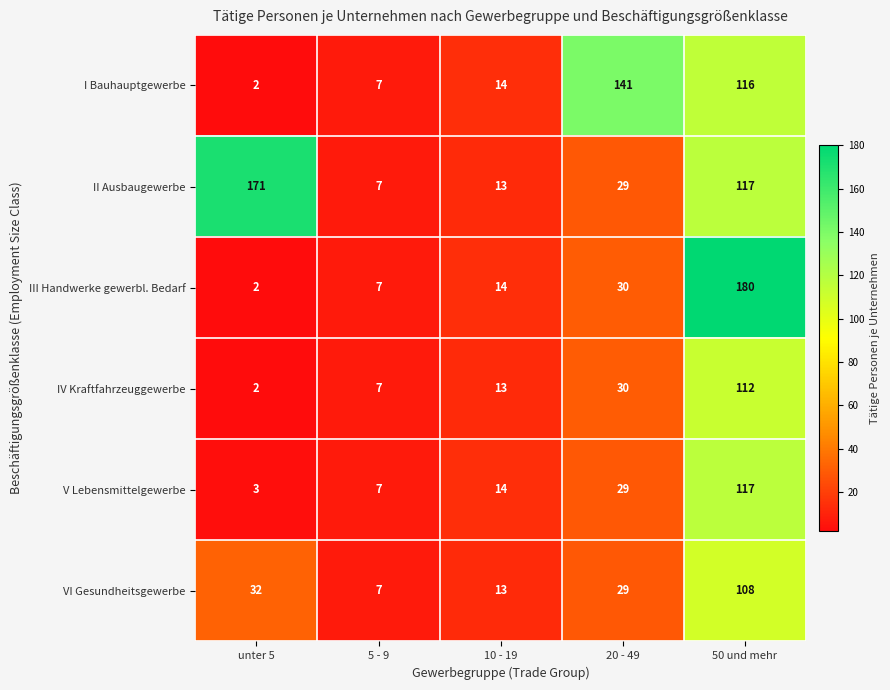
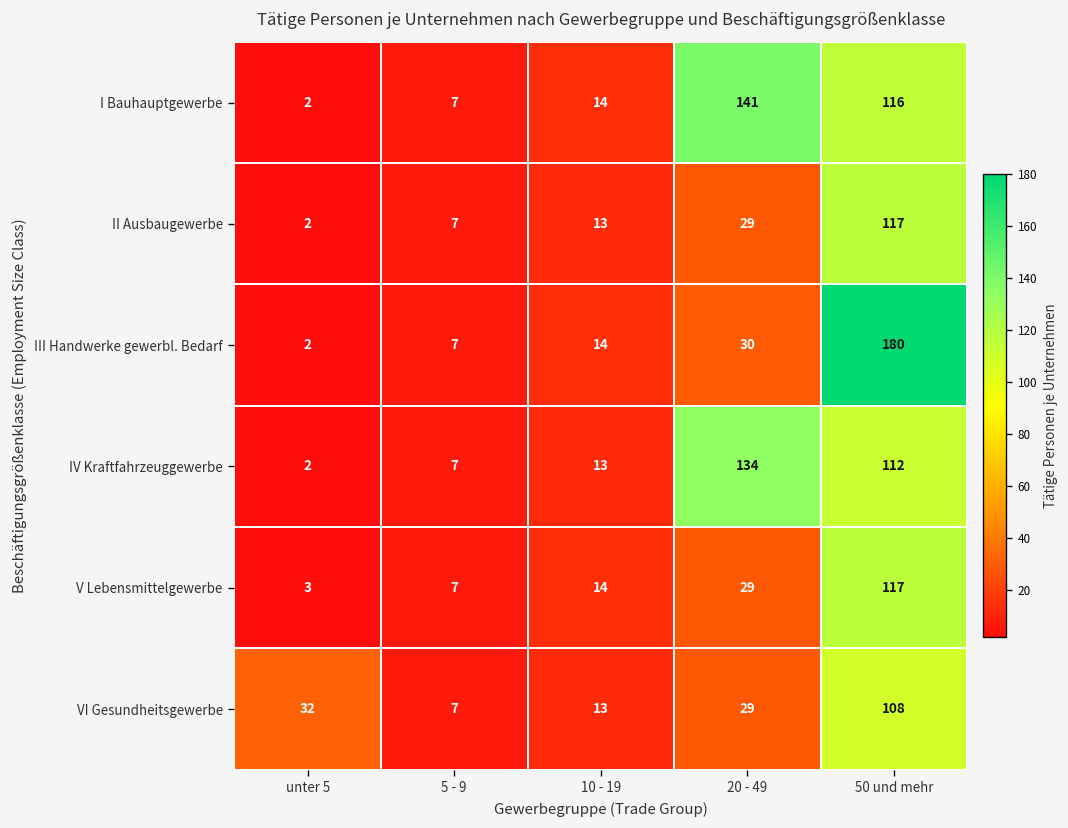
II Ausbaugewerbe, unter 5: 171 -> 2
IV Kraftfahrzeuggewerbe, 20 - 49: 30 -> 134
